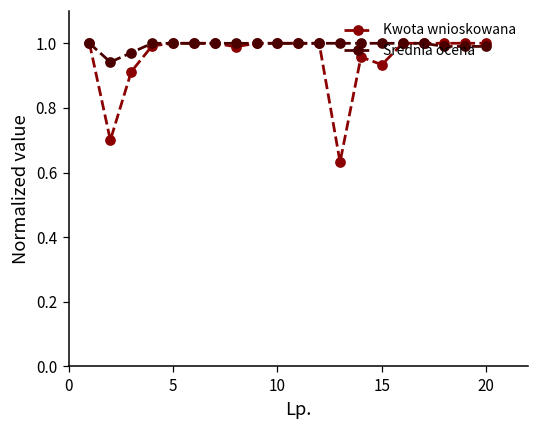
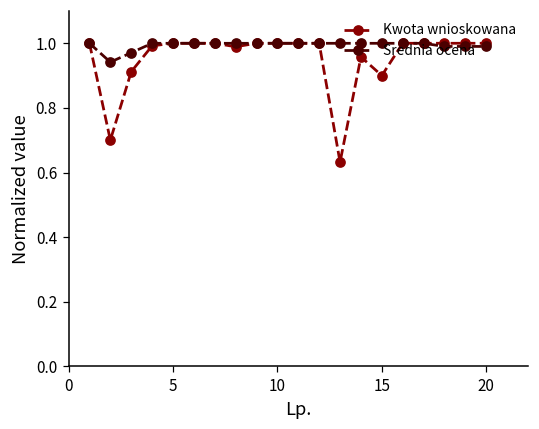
Kwota wnioskowana, 15: 0.93 -> 0.90
